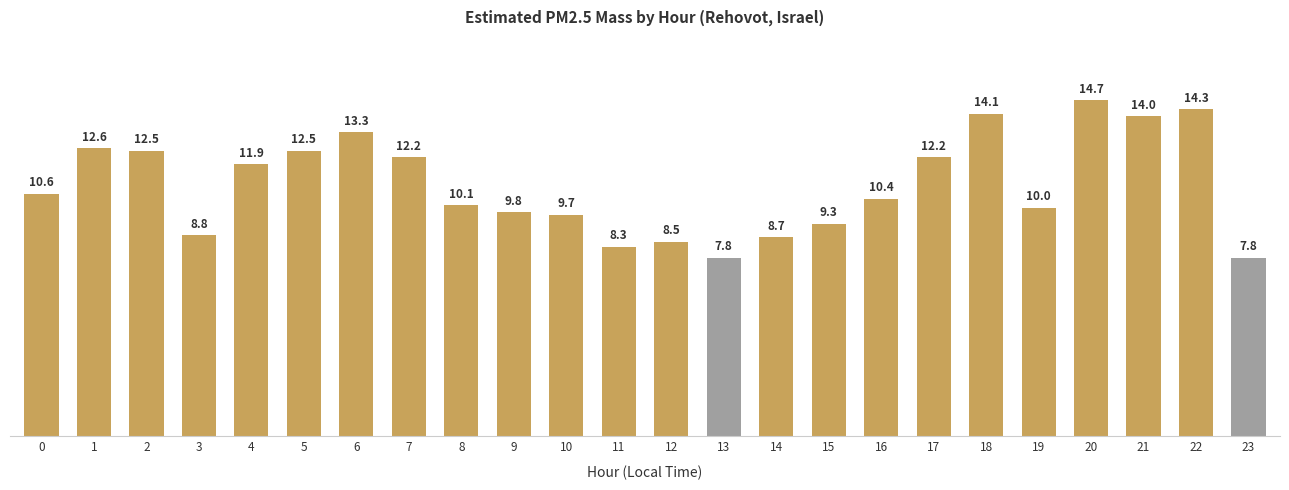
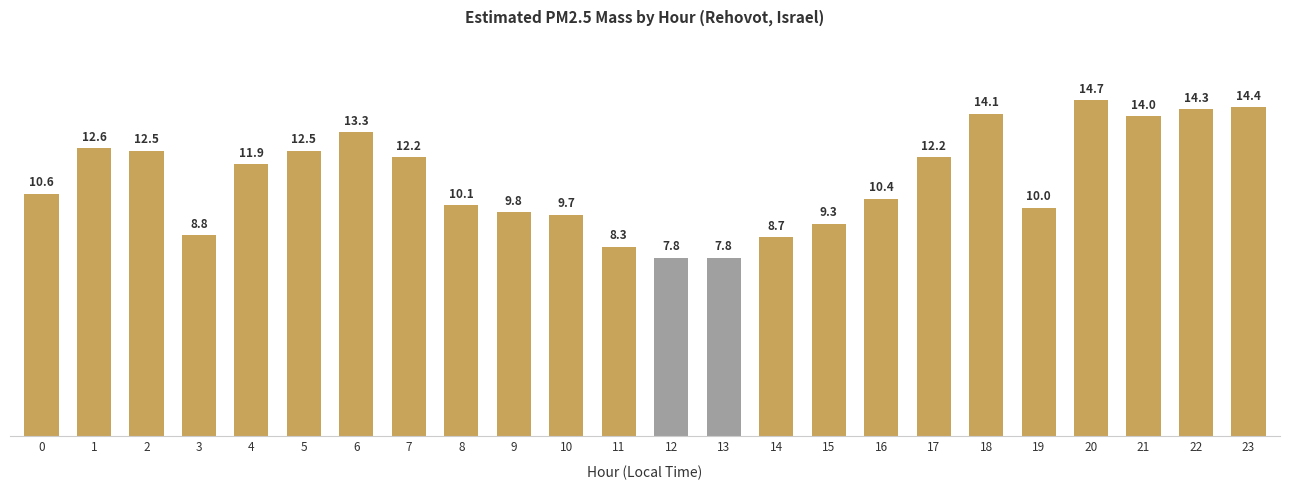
12: 8.5 -> 7.8
23: 7.8 -> 14.4
